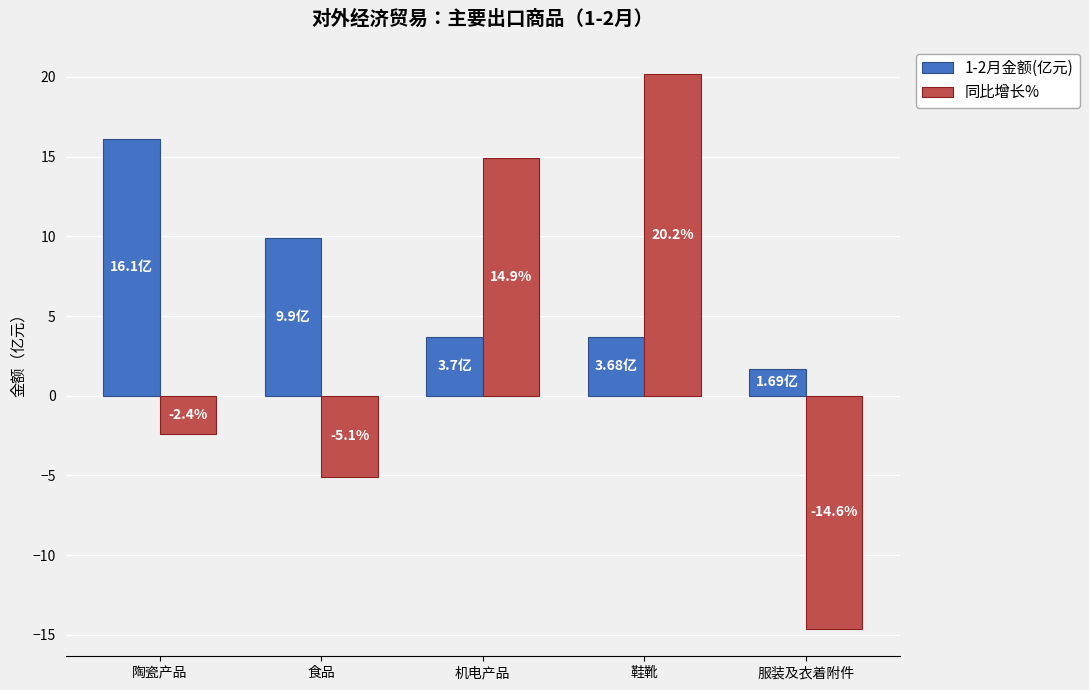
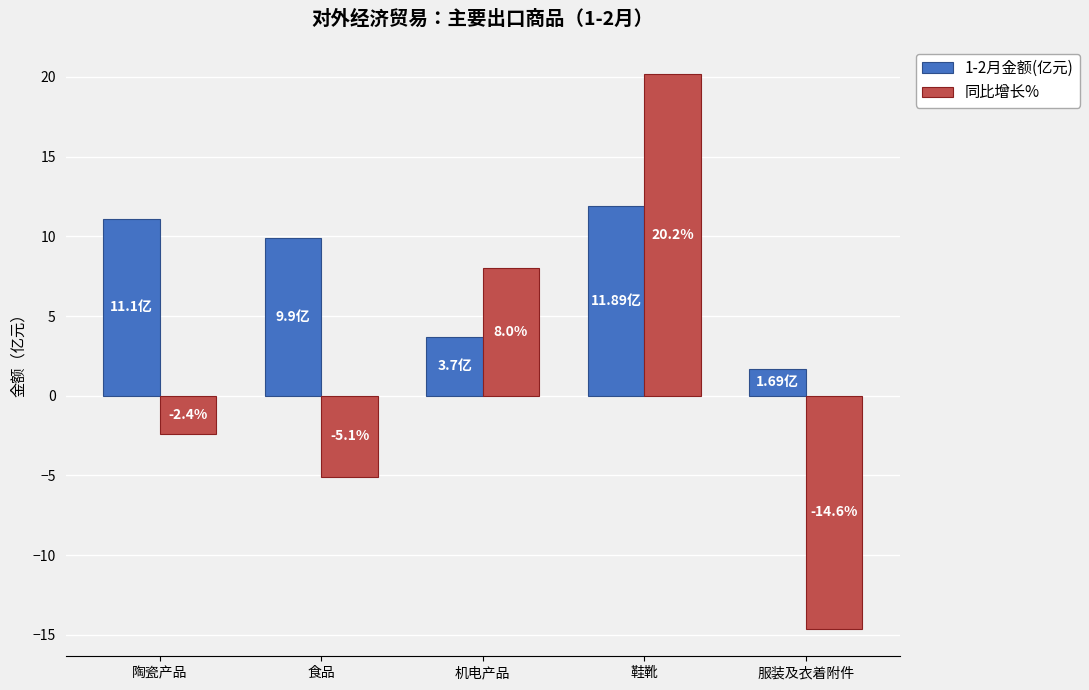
1-2月金额(亿元), 陶瓷产品: 16.1亿 -> 11.1亿
同比增长%, 机电产品: 14.9% -> 8.0%
1-2月金额(亿元), 鞋靴: 3.68亿 -> 11.89亿
